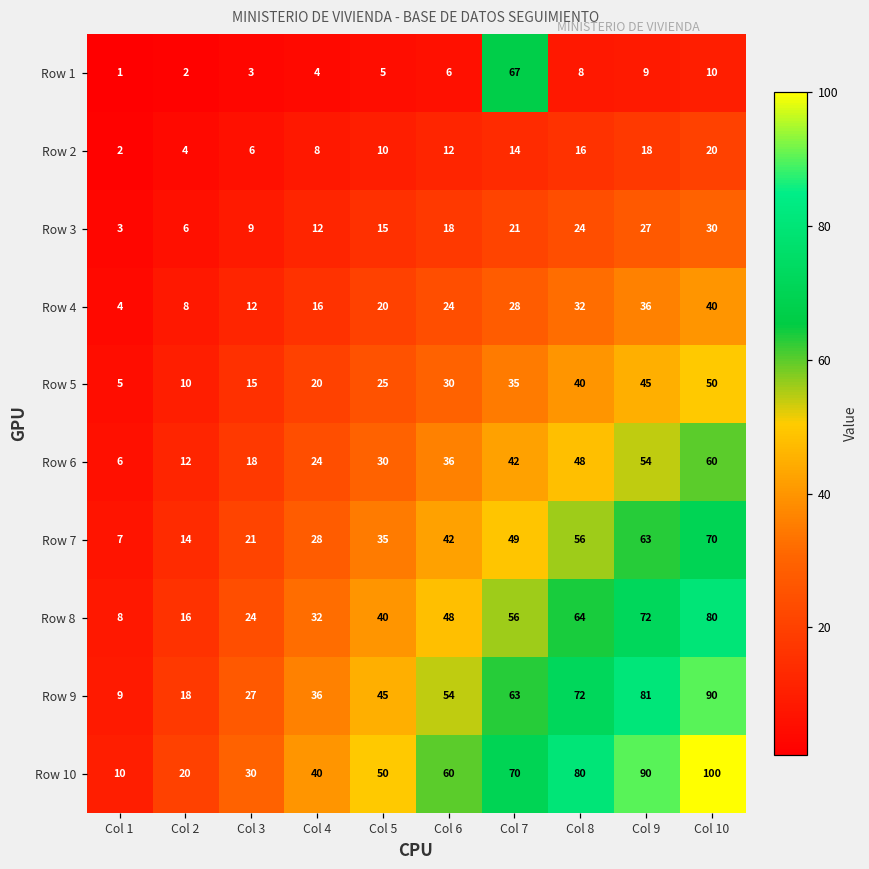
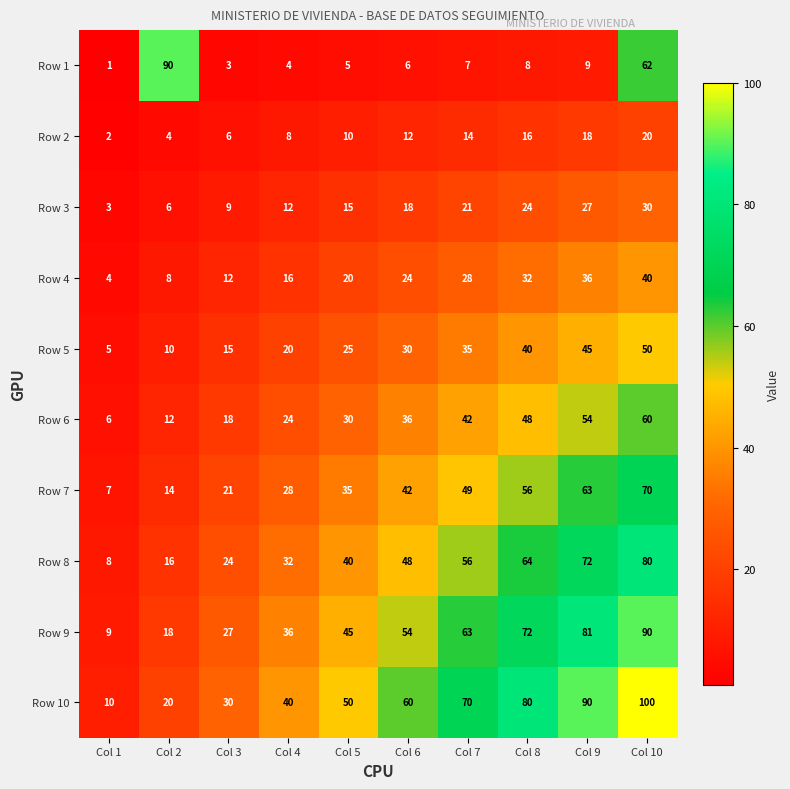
Row 1, Col 2: 2 -> 90
Row 1, Col 7: 67 -> 7
Row 1, Col 10: 10 -> 62
